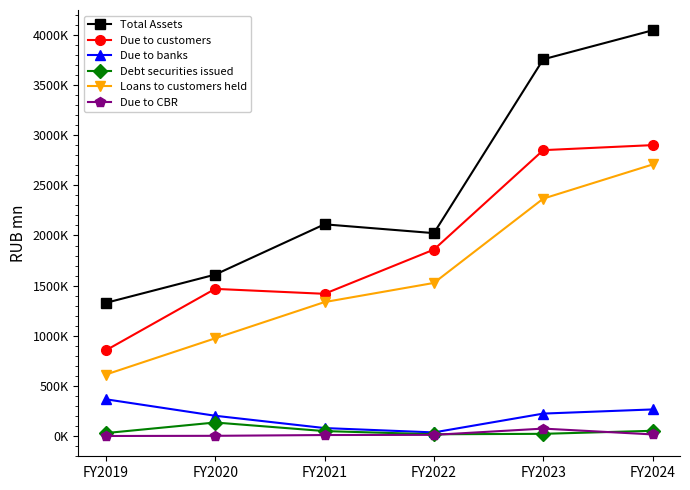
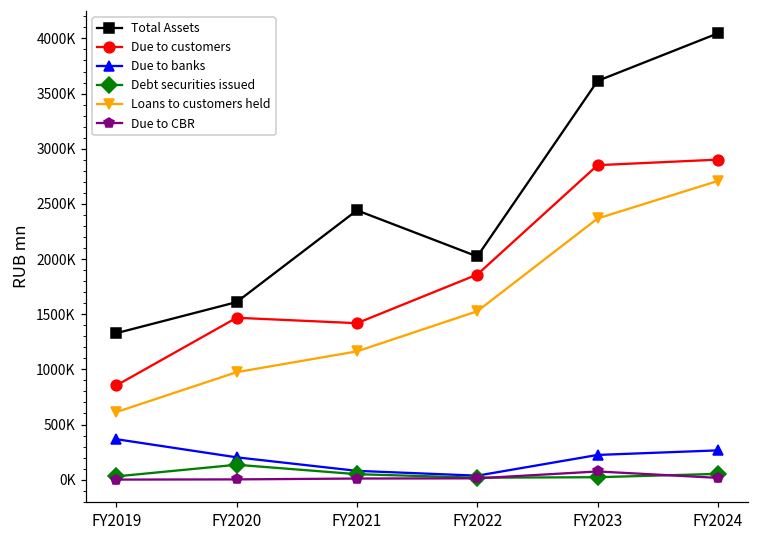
Total Assets, FY2021: 2110000 -> 2440000
Loans to customers held, FY2021: 1340000 -> 1160000
Total Assets, FY2023: 3760000 -> 3610000
